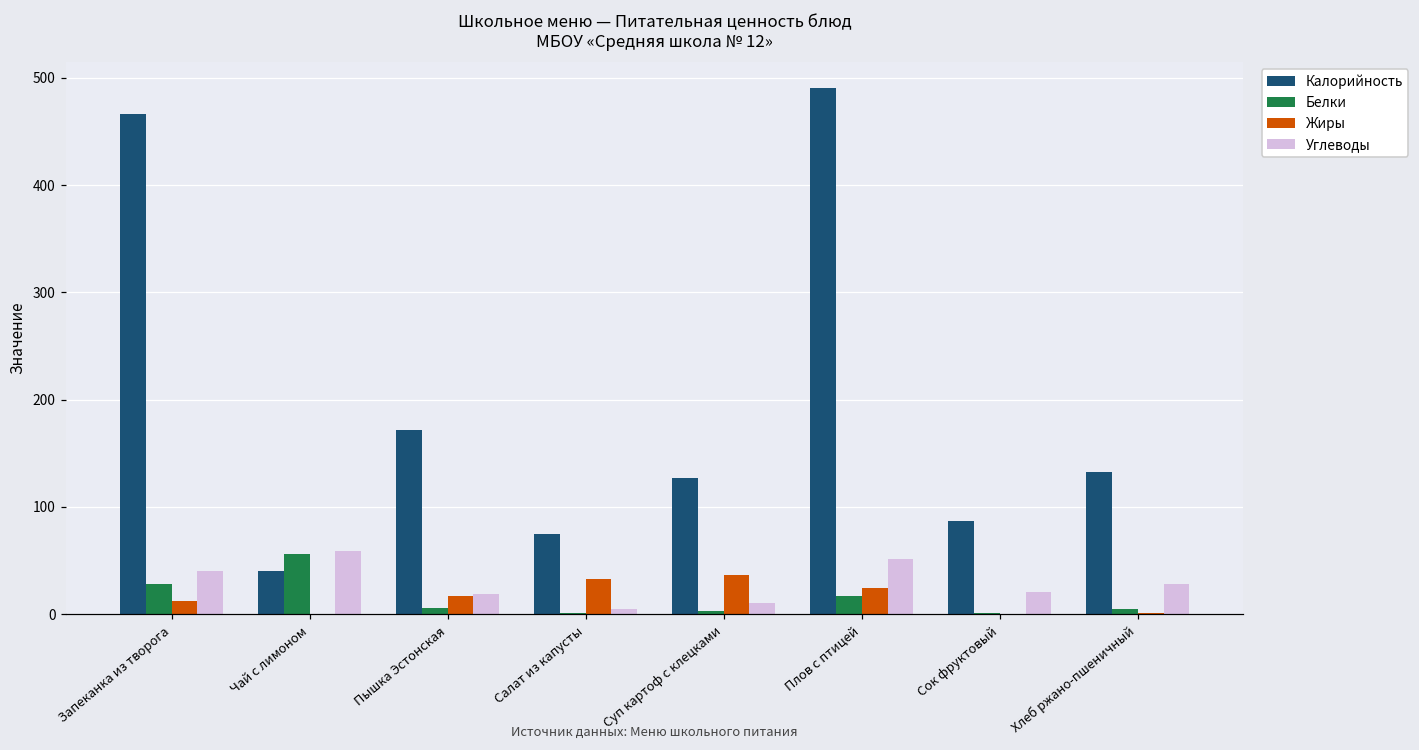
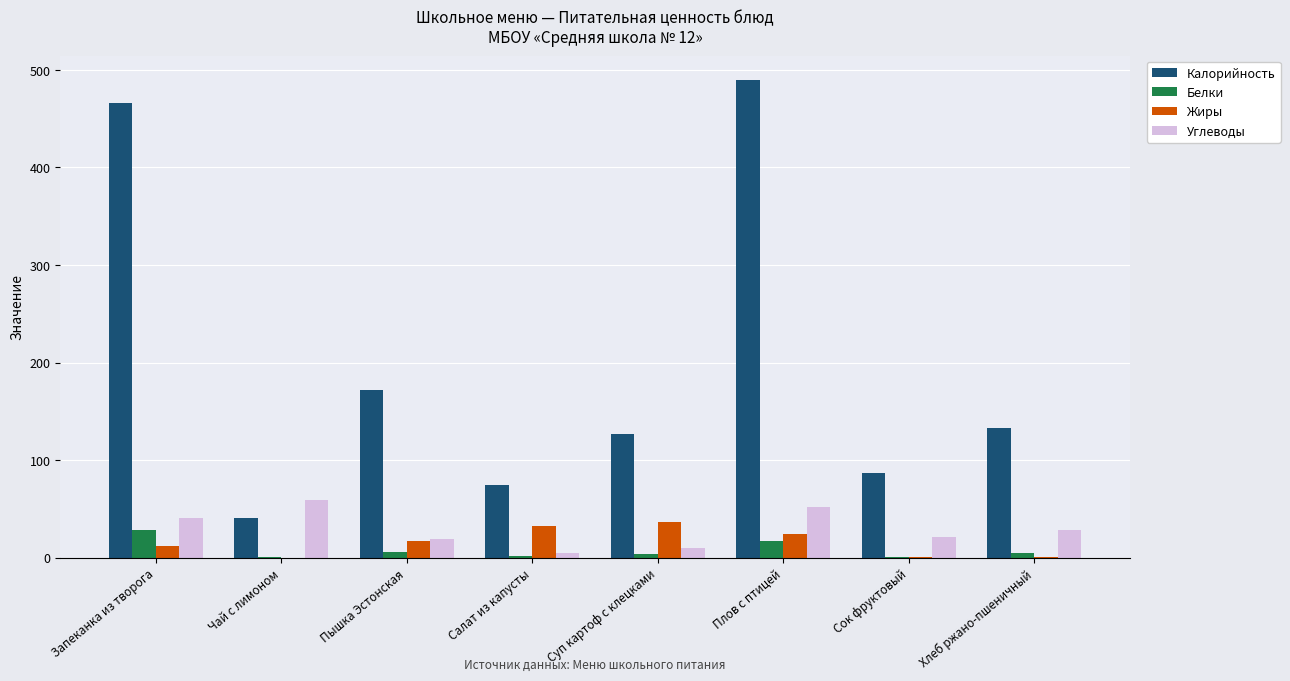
Белки, Чай с лимоном: 60 -> 0
